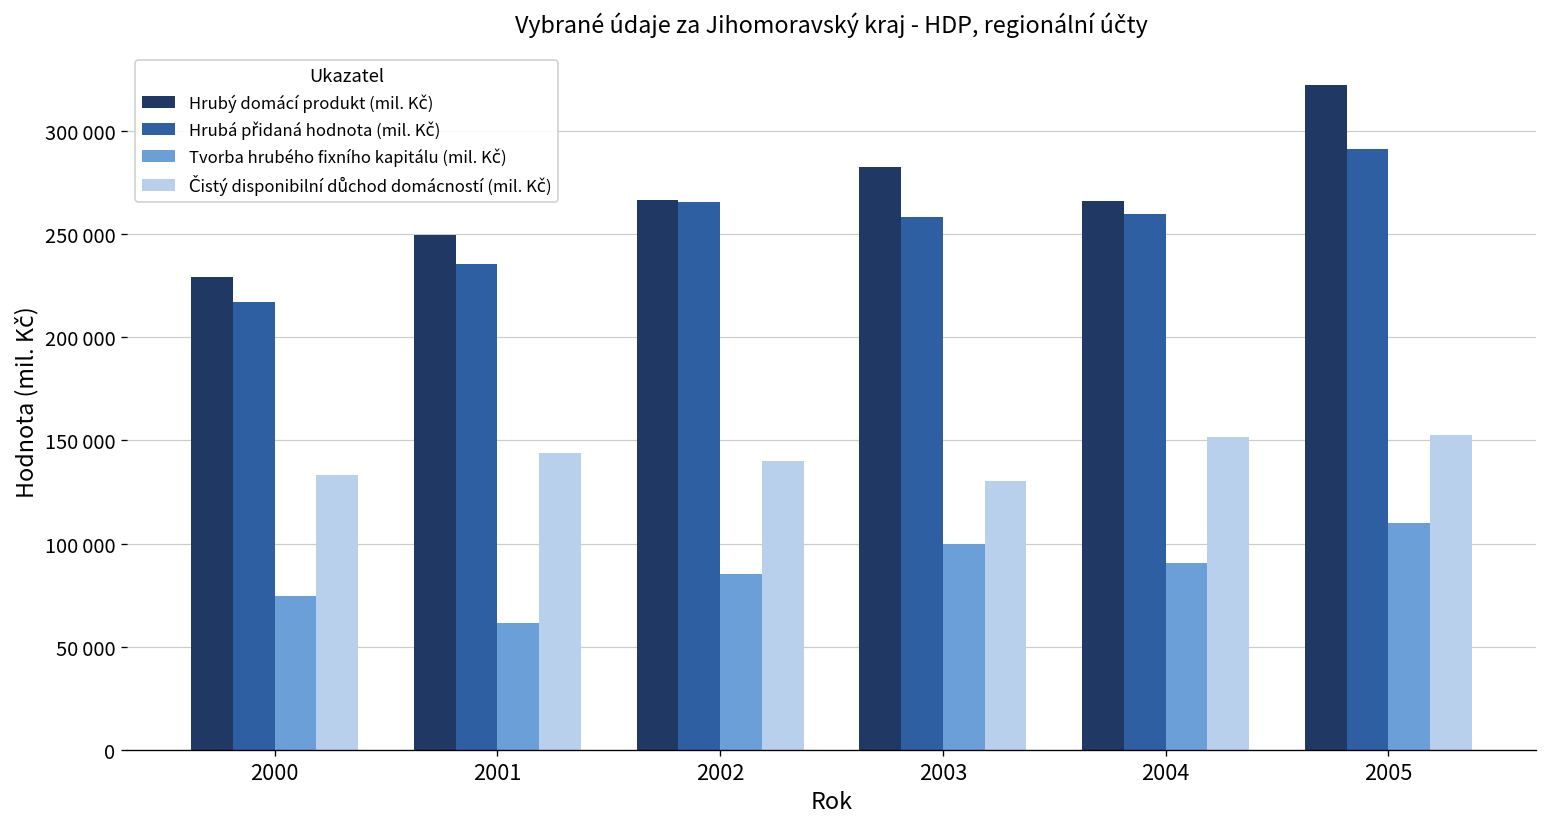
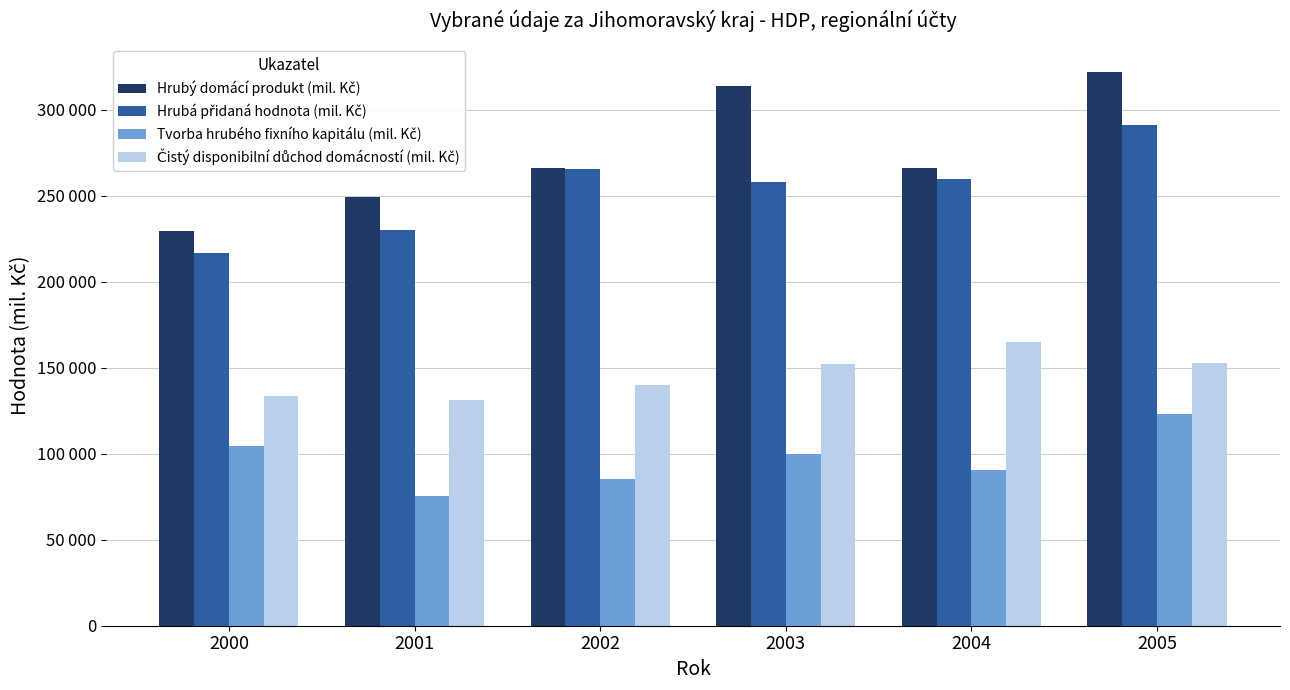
Tvorba hrubého fixního kapitálu (mil. Kč), 2000: 75000 -> 105000
Hrubá přidaná hodnota (mil. Kč), 2001: 235000 -> 230000
Tvorba hrubého fixního kapitálu (mil. Kč), 2001: 62000 -> 75000
Čistý disponibilní důchod domácností (mil. Kč), 2001: 144000 -> 131000
Hrubý domácí produkt (mil. Kč), 2003: 282000 -> 314000
Čistý disponibilní důchod domácností (mil. Kč), 2003: 130000 -> 152000
Čistý disponibilní důchod domácností (mil. Kč), 2004: 152000 -> 165000
Tvorba hrubého fixního kapitálu (mil. Kč), 2005: 110000 -> 123000
